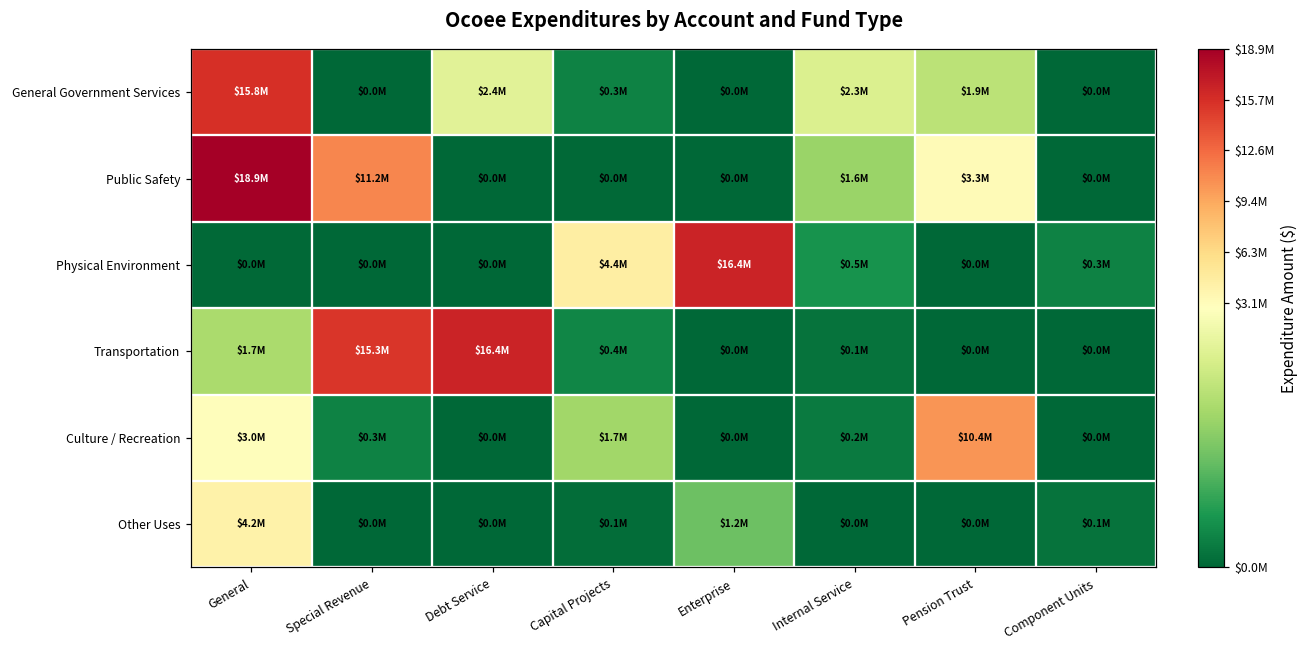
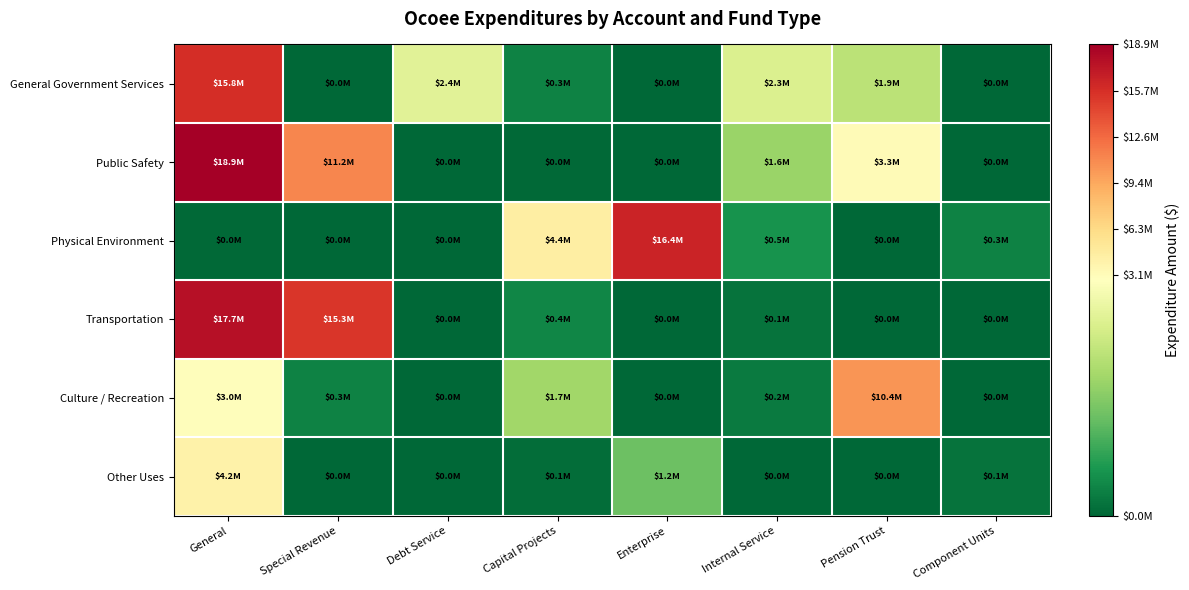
Transportation, General: $1.7M -> $17.7M
Transportation, Debt Service: $16.4M -> $0.0M
